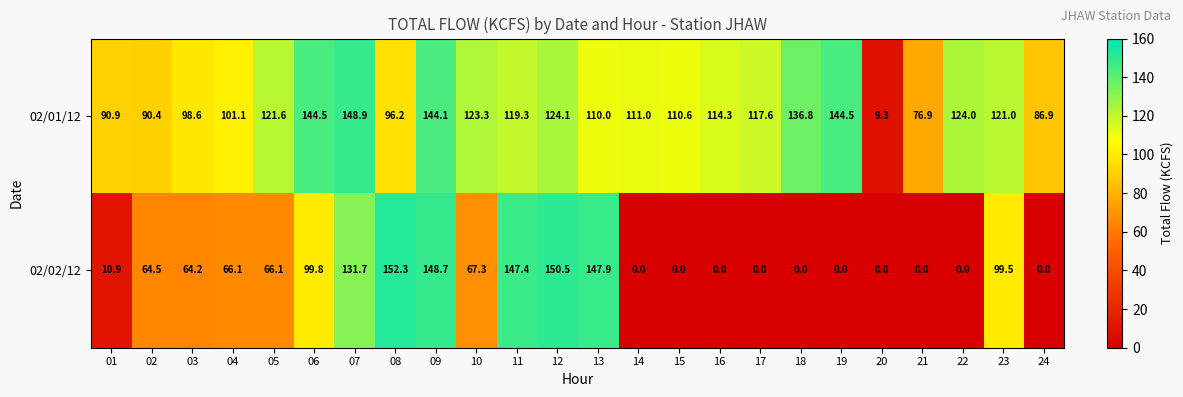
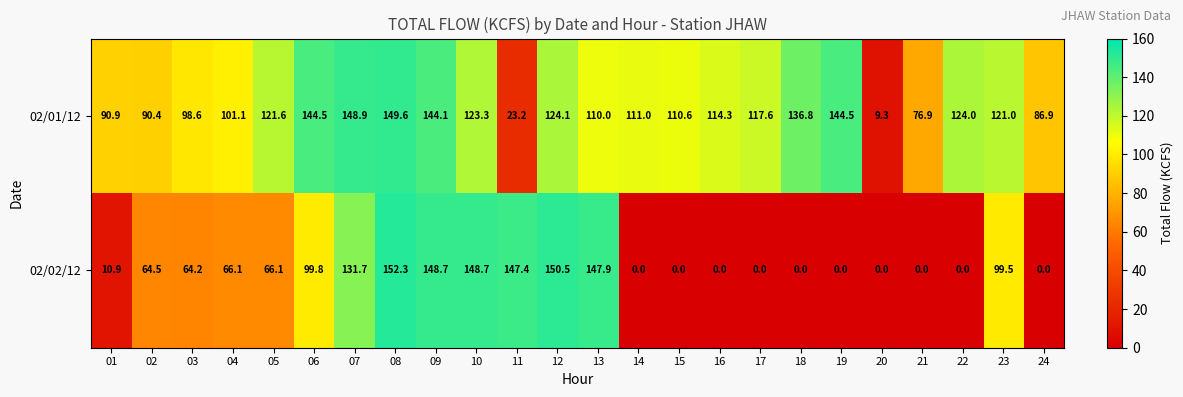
02/01/12, 08: 96.2 -> 149.6
02/01/12, 11: 119.3 -> 23.2
02/02/12, 10: 67.3 -> 148.7
